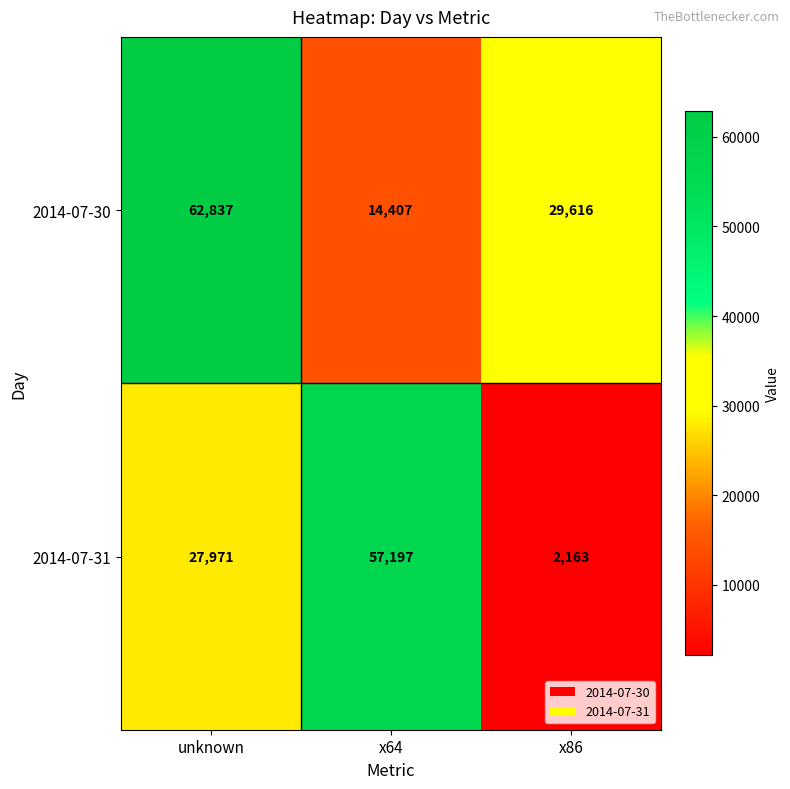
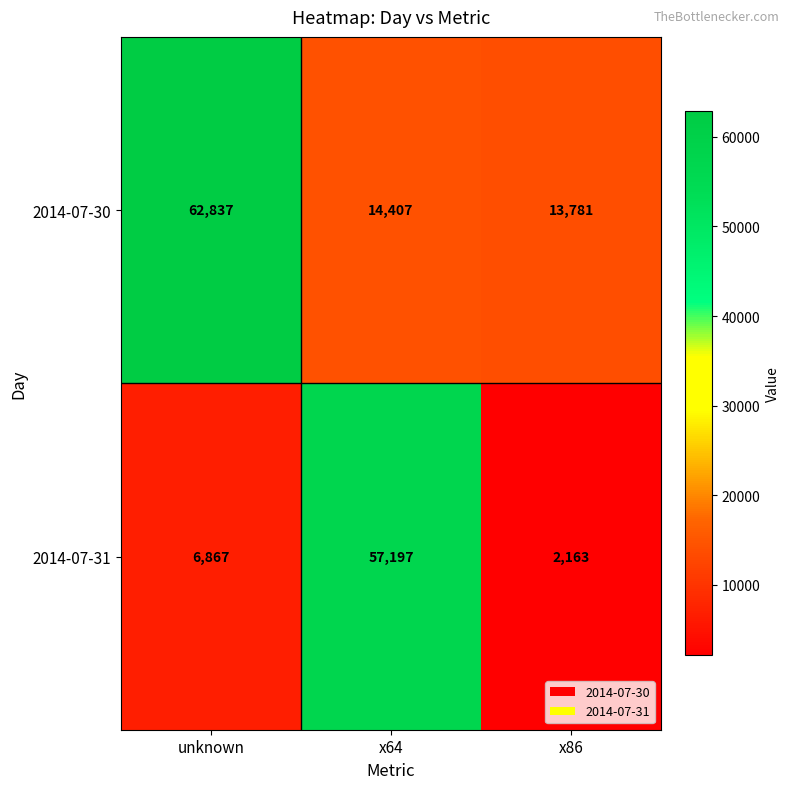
2014-07-30, x86: 29,616 -> 13,781
2014-07-31, unknown: 27,971 -> 6,867
